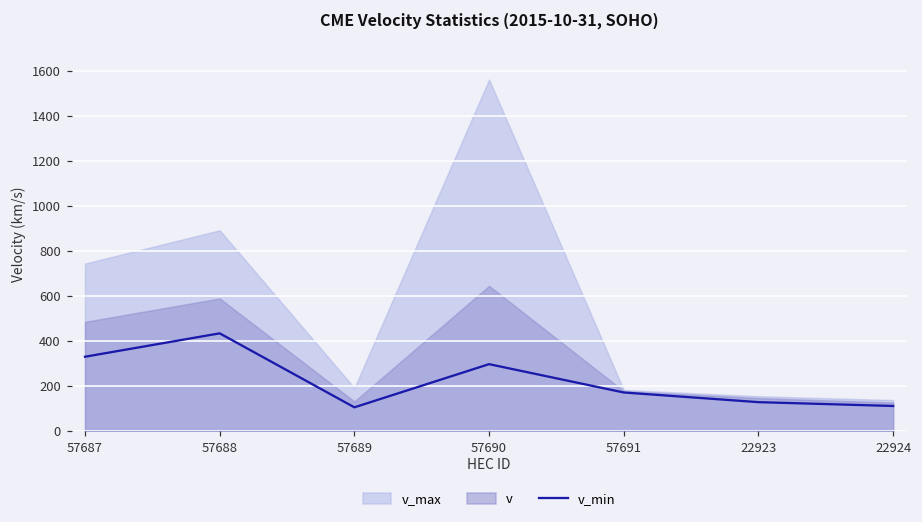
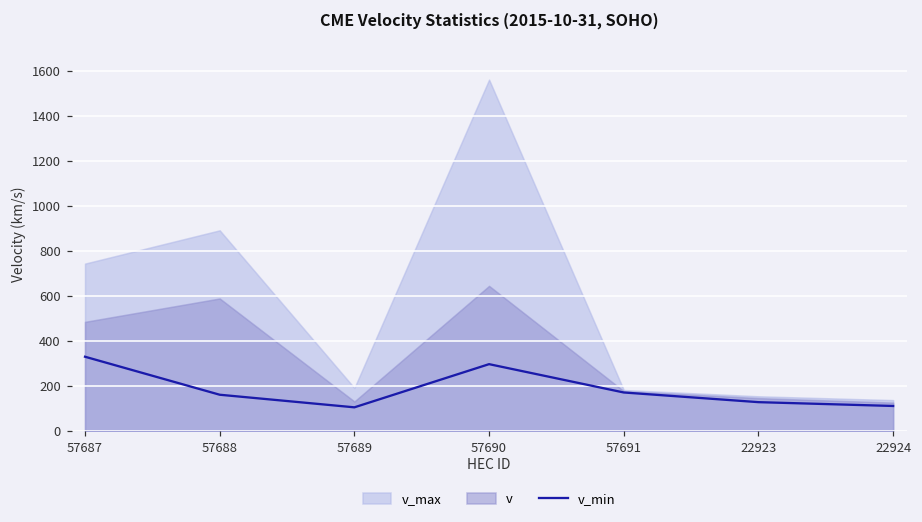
v_min, 57688: 430 -> 160
